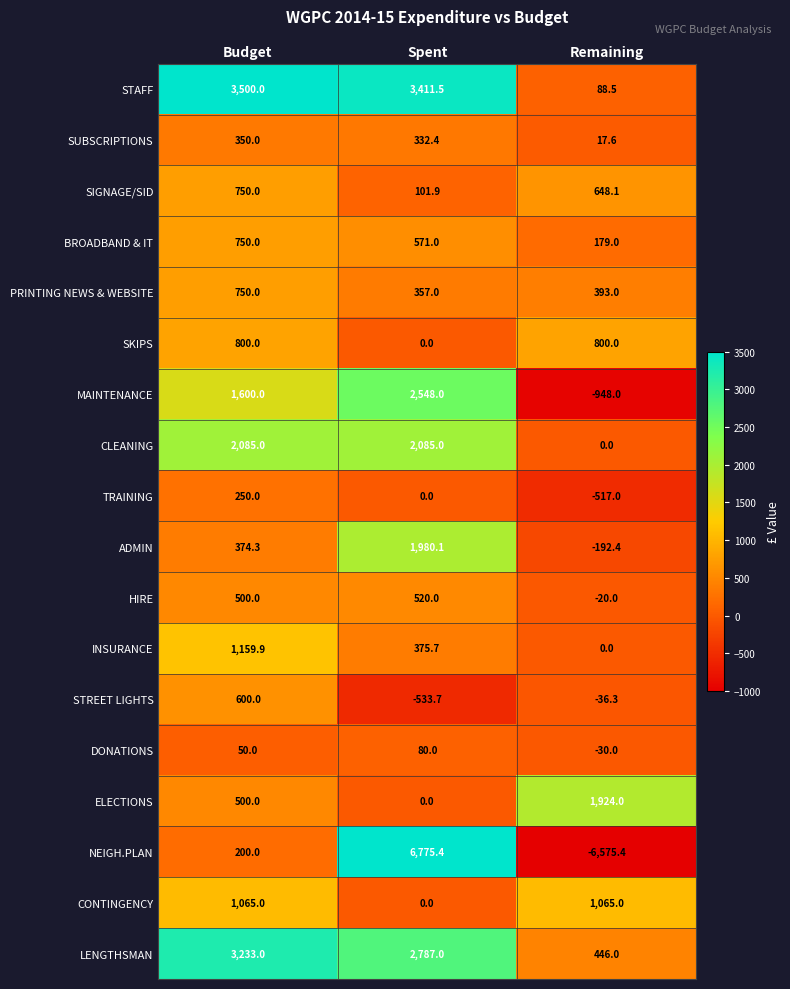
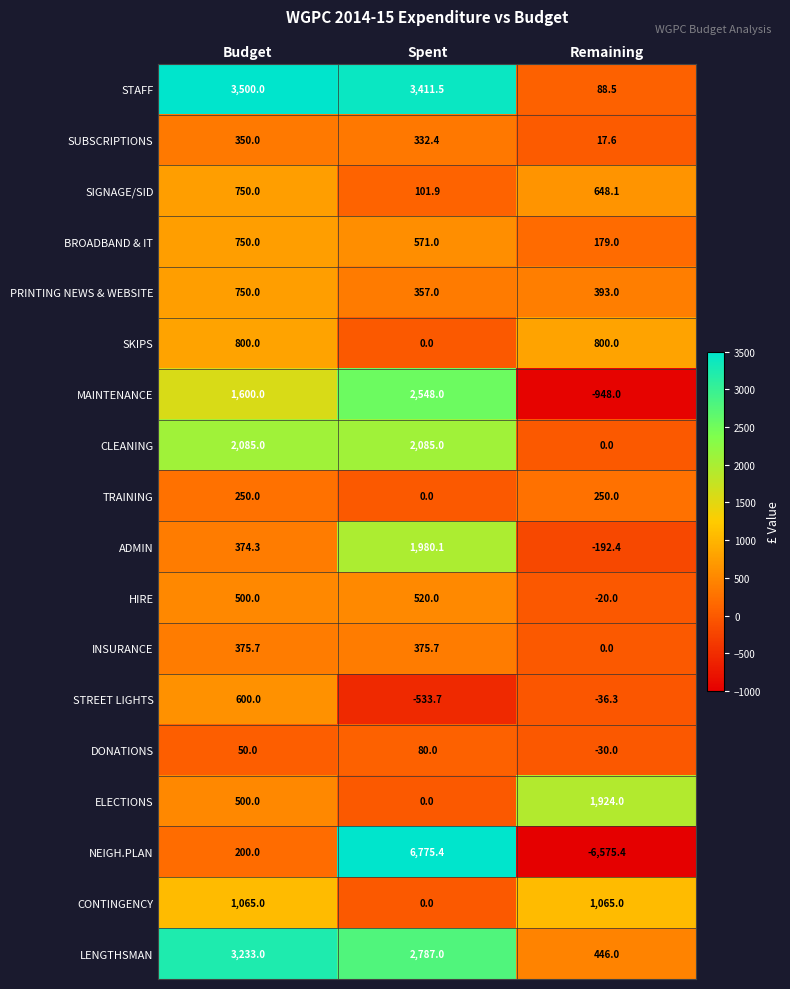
TRAINING, Remaining: -517.0 -> 250.0
INSURANCE, Budget: 1,159.9 -> 375.7
